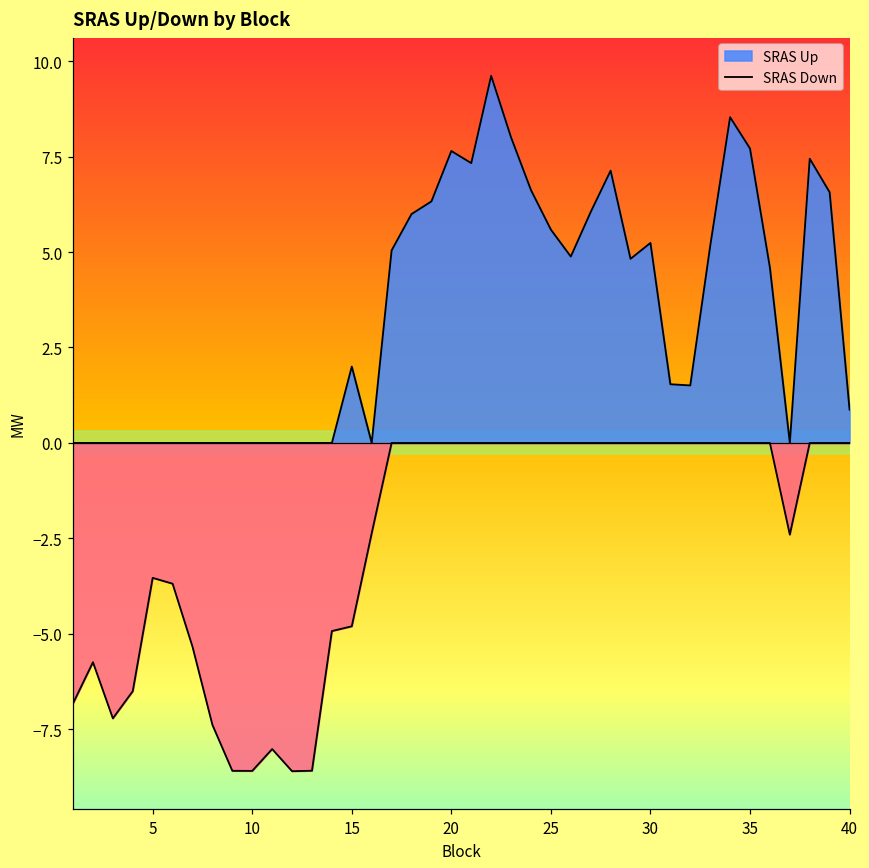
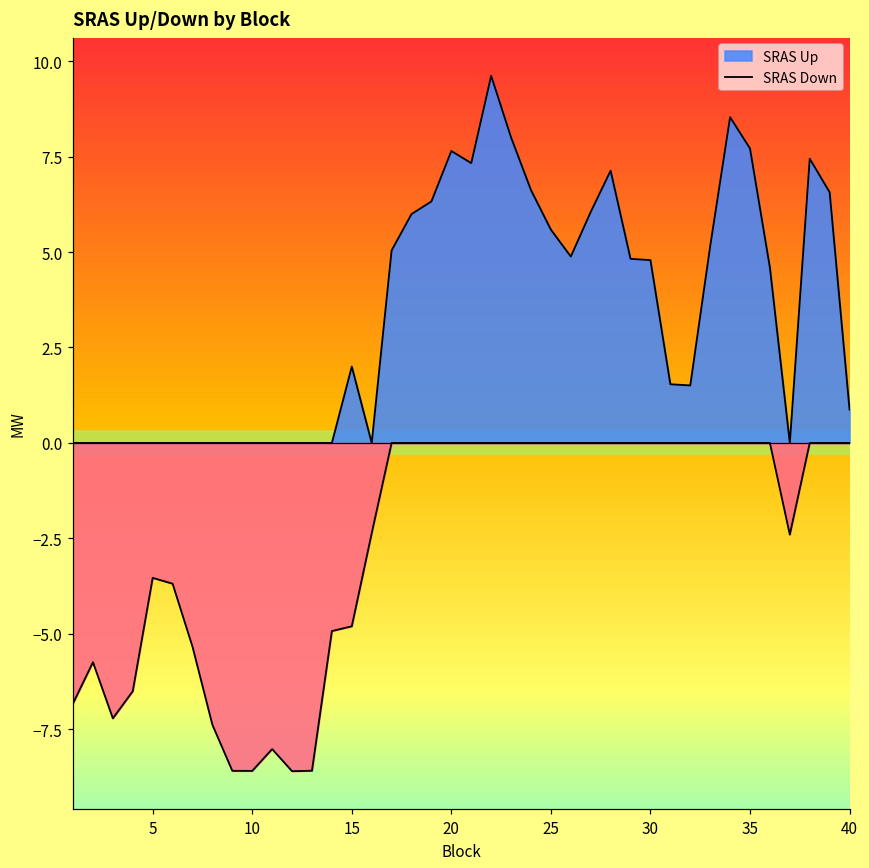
SRAS Up, 30: 5.2 -> 4.8
